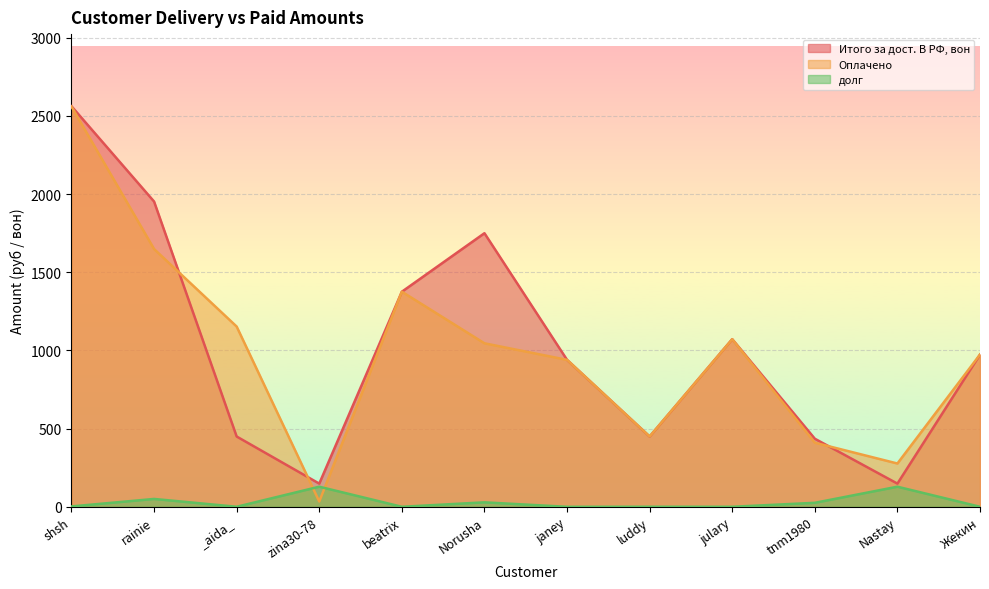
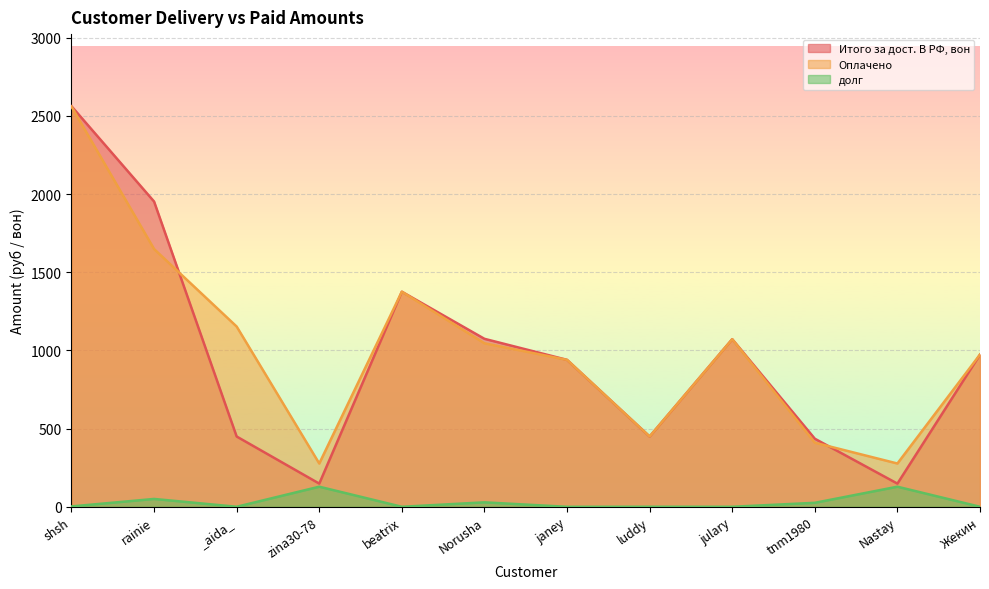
Оплачено, zina30-78: 30 -> 280
Итого за дост. В РФ, вон, Norusha: 1750 -> 1070
